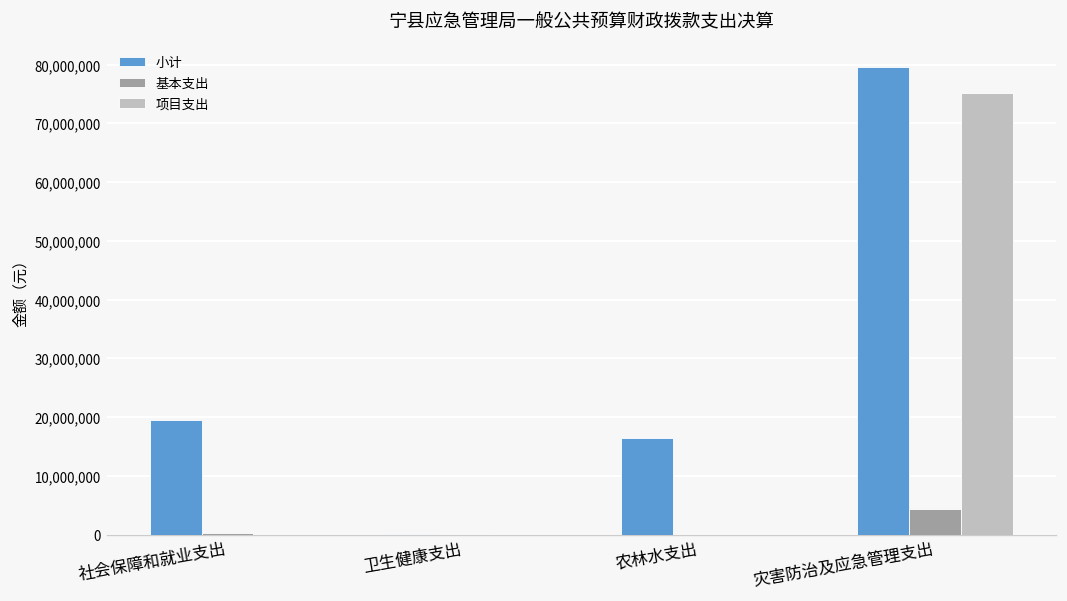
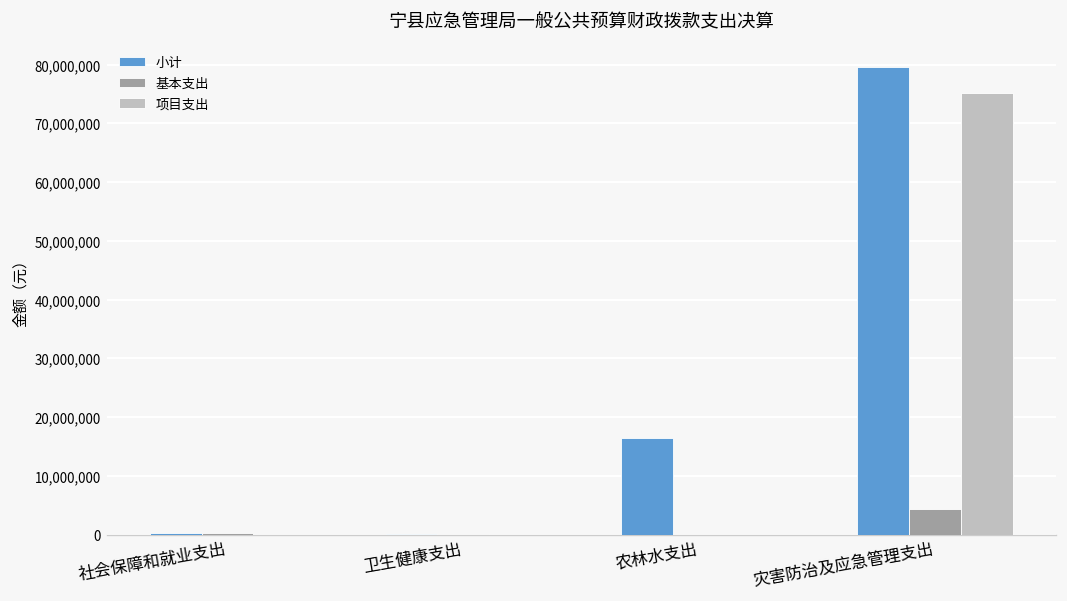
小计, 社会保障和就业支出: 19,000,000 -> 0
